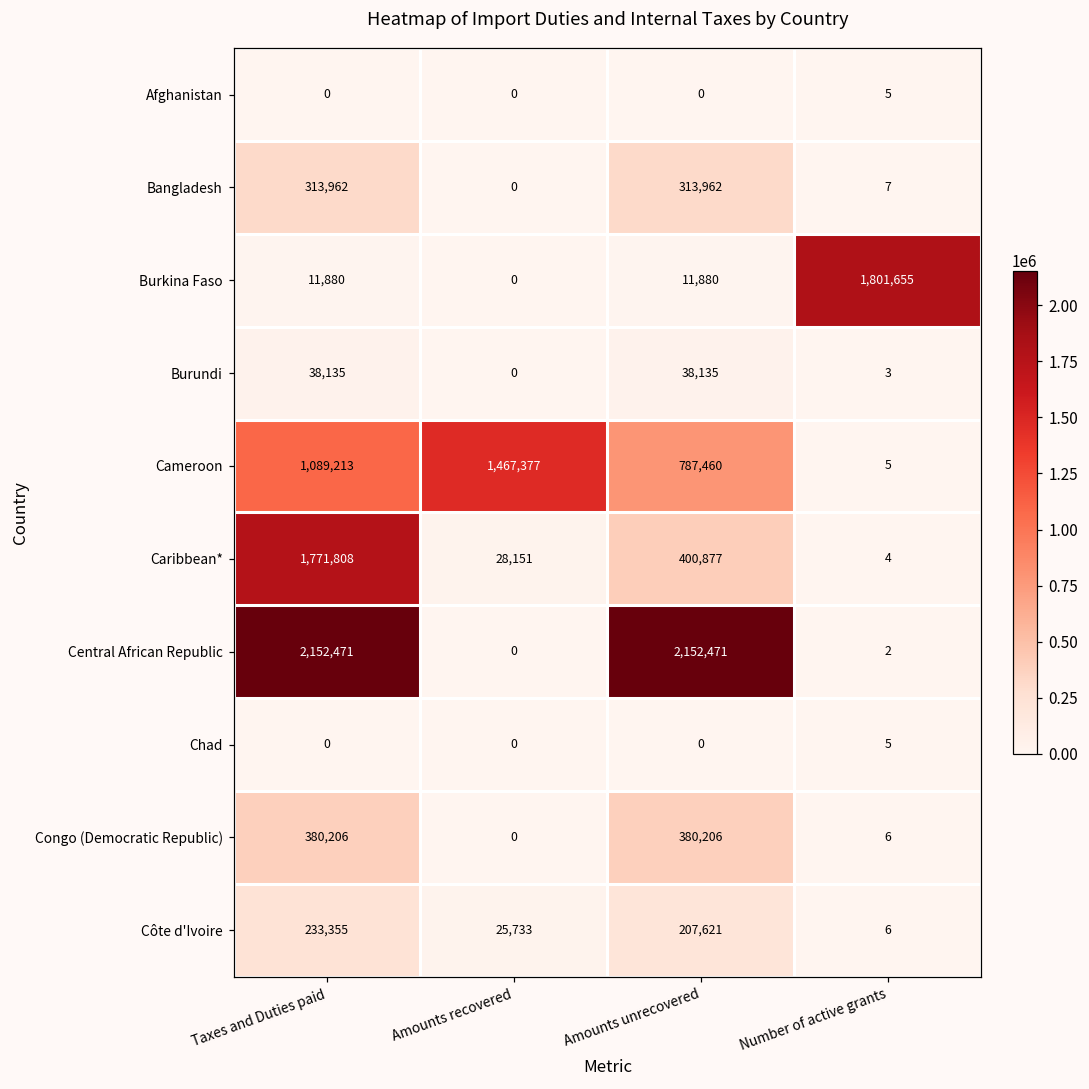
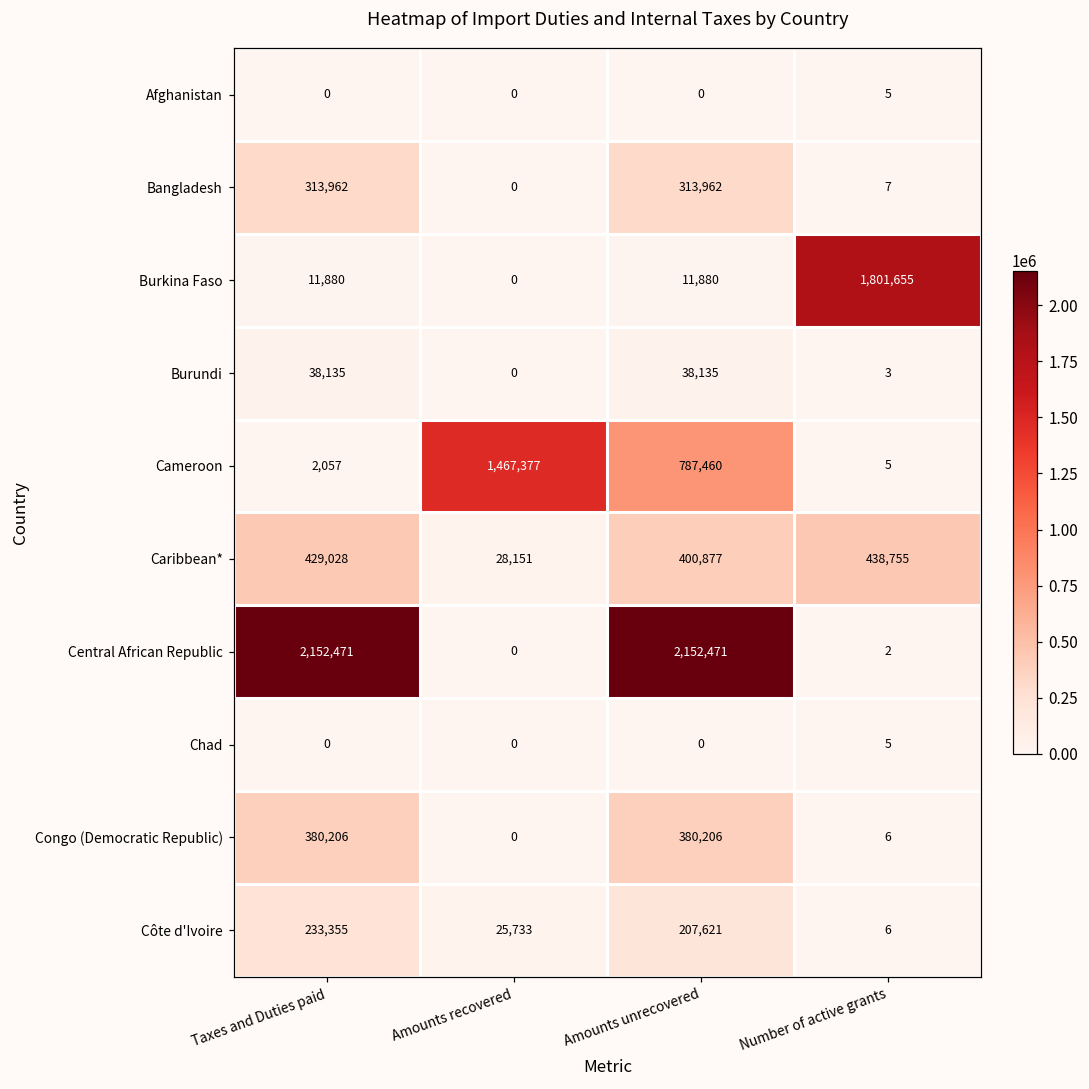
Cameroon, Taxes and Duties paid: 1,089,213 -> 2,057
Caribbean*, Taxes and Duties paid: 1,771,808 -> 429,028
Caribbean*, Number of active grants: 4 -> 438,755
